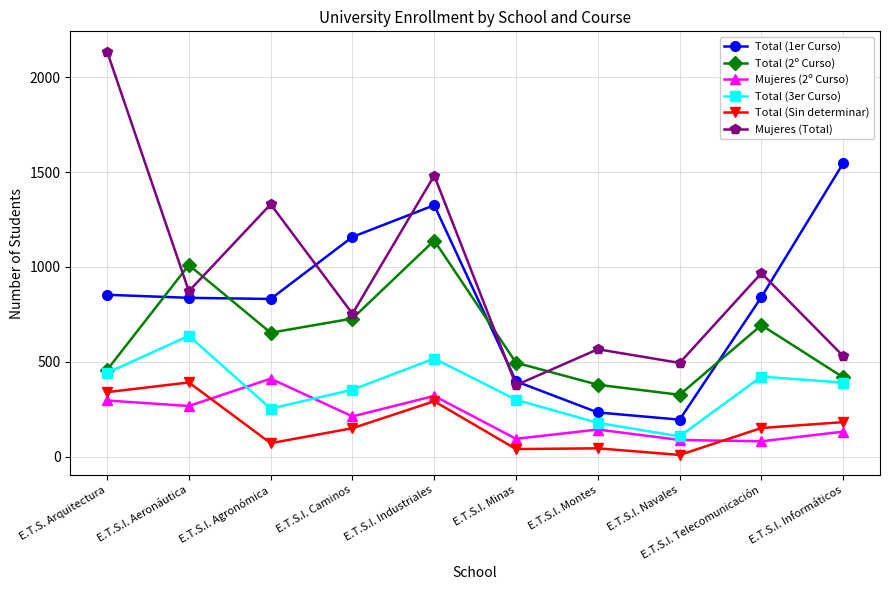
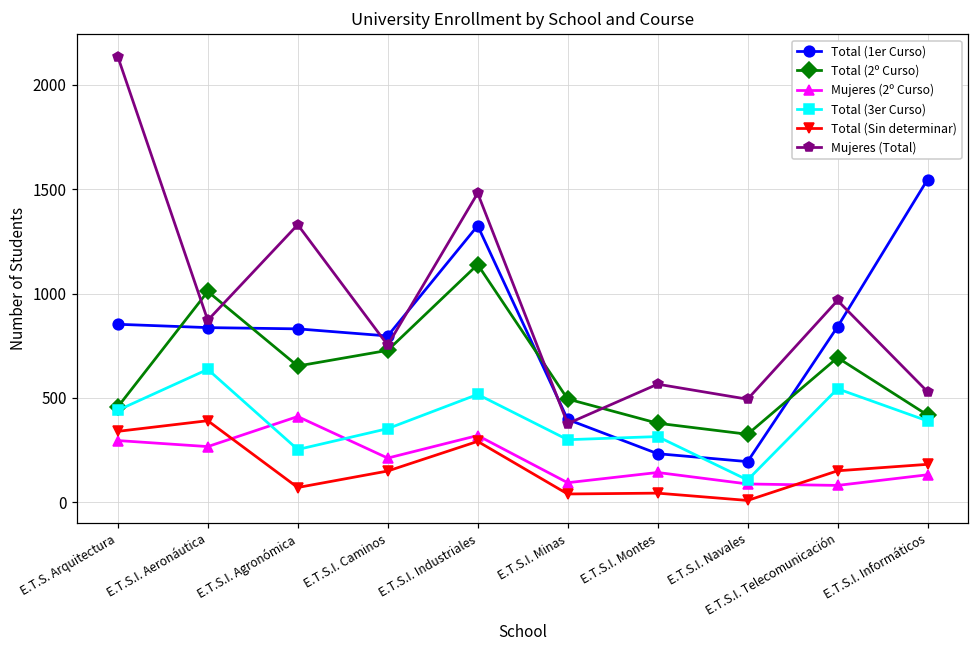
Total (1er Curso), E.T.S.I. Caminos: 1160 -> 800
Total (3er Curso), E.T.S.I. Montes: 180 -> 320
Total (3er Curso), E.T.S.I. Telecomunicación: 420 -> 540
